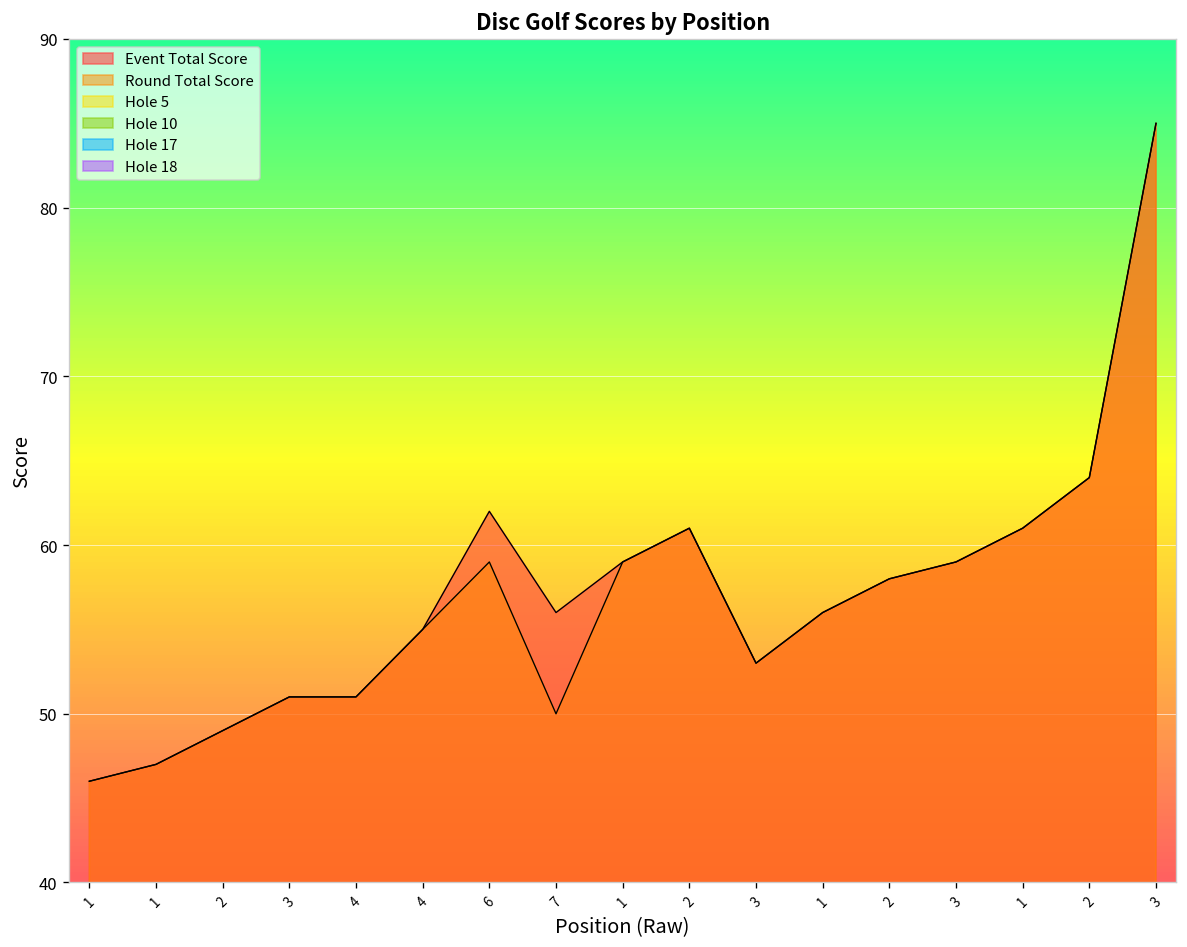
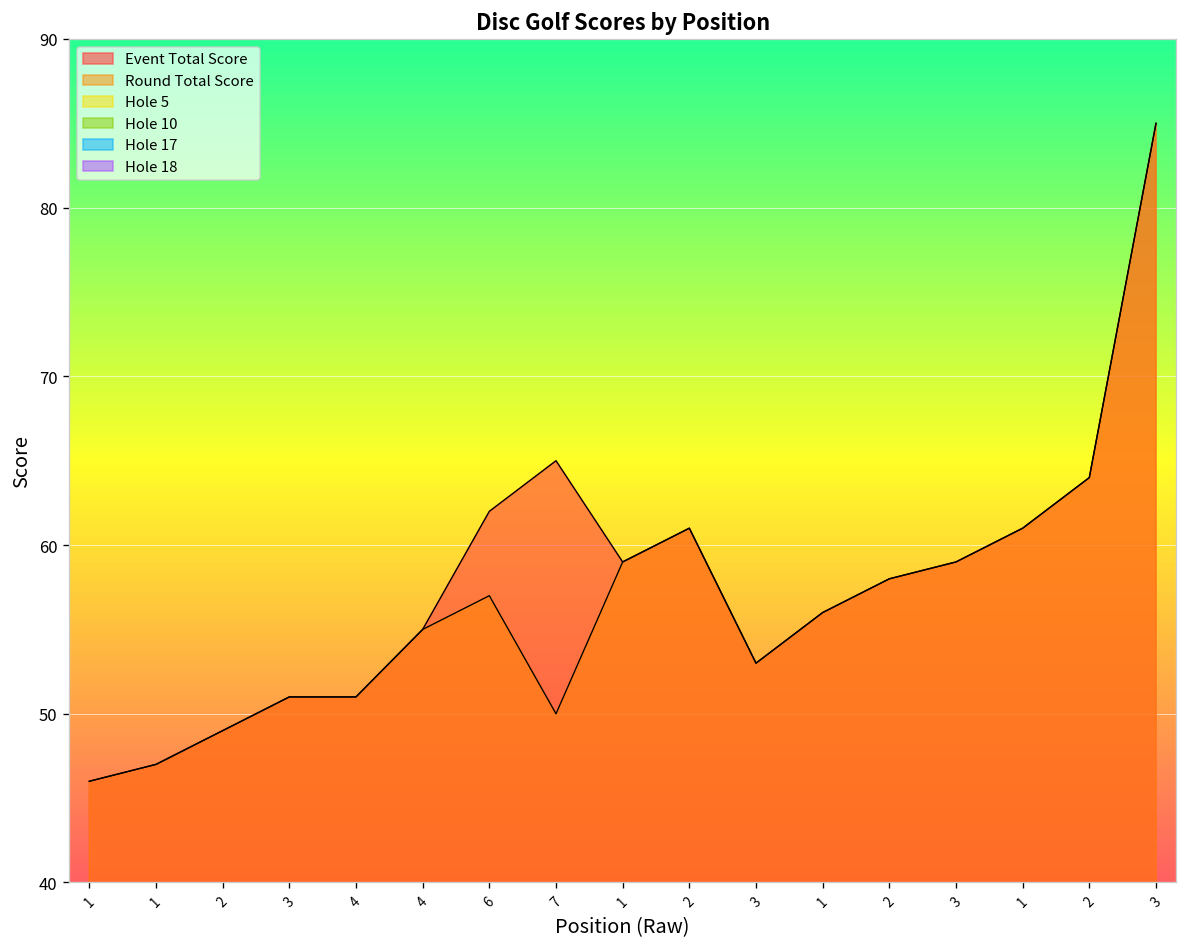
Round Total Score, 6: 59 -> 57
Event Total Score, 7: 56 -> 65
